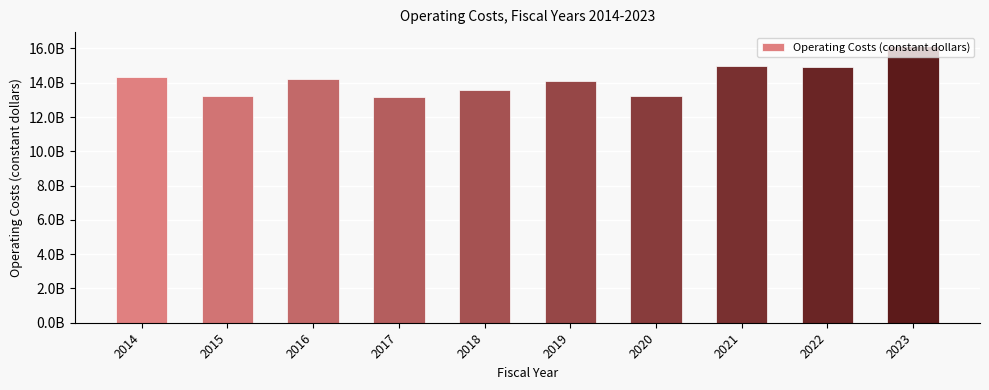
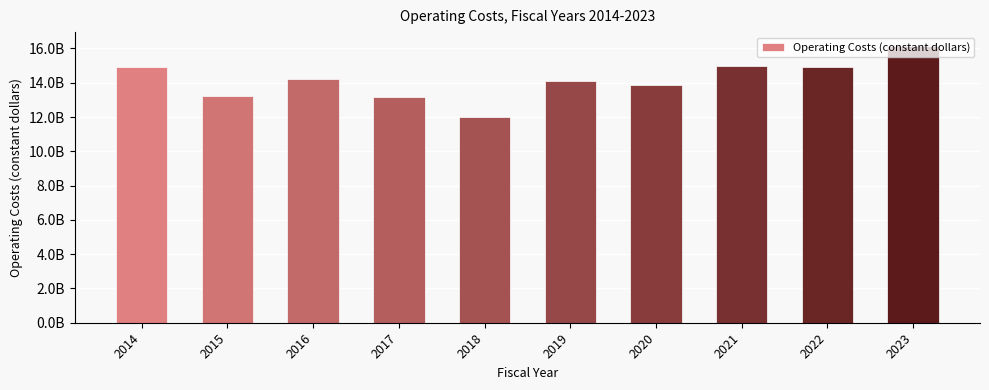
2014: 14300000000 -> 14900000000
2018: 13600000000 -> 12000000000
2020: 13200000000 -> 13800000000
